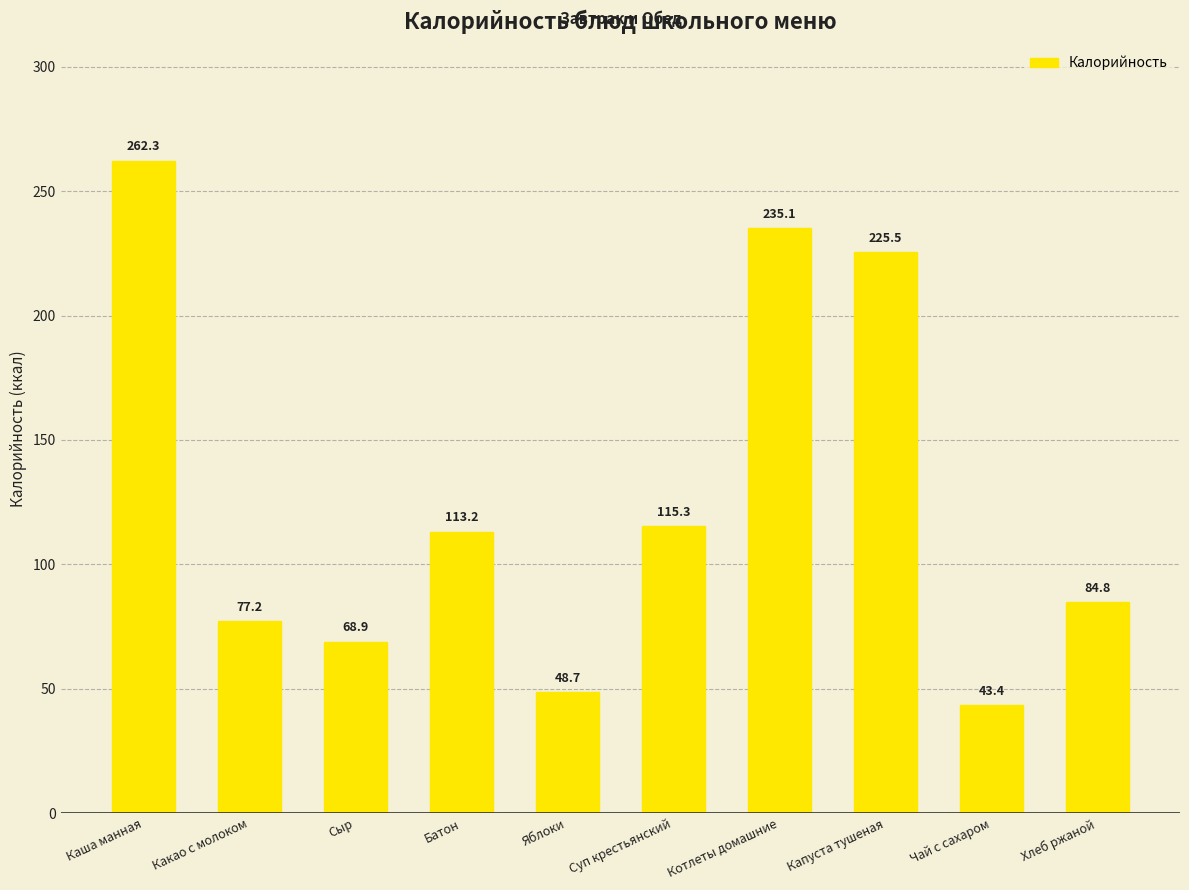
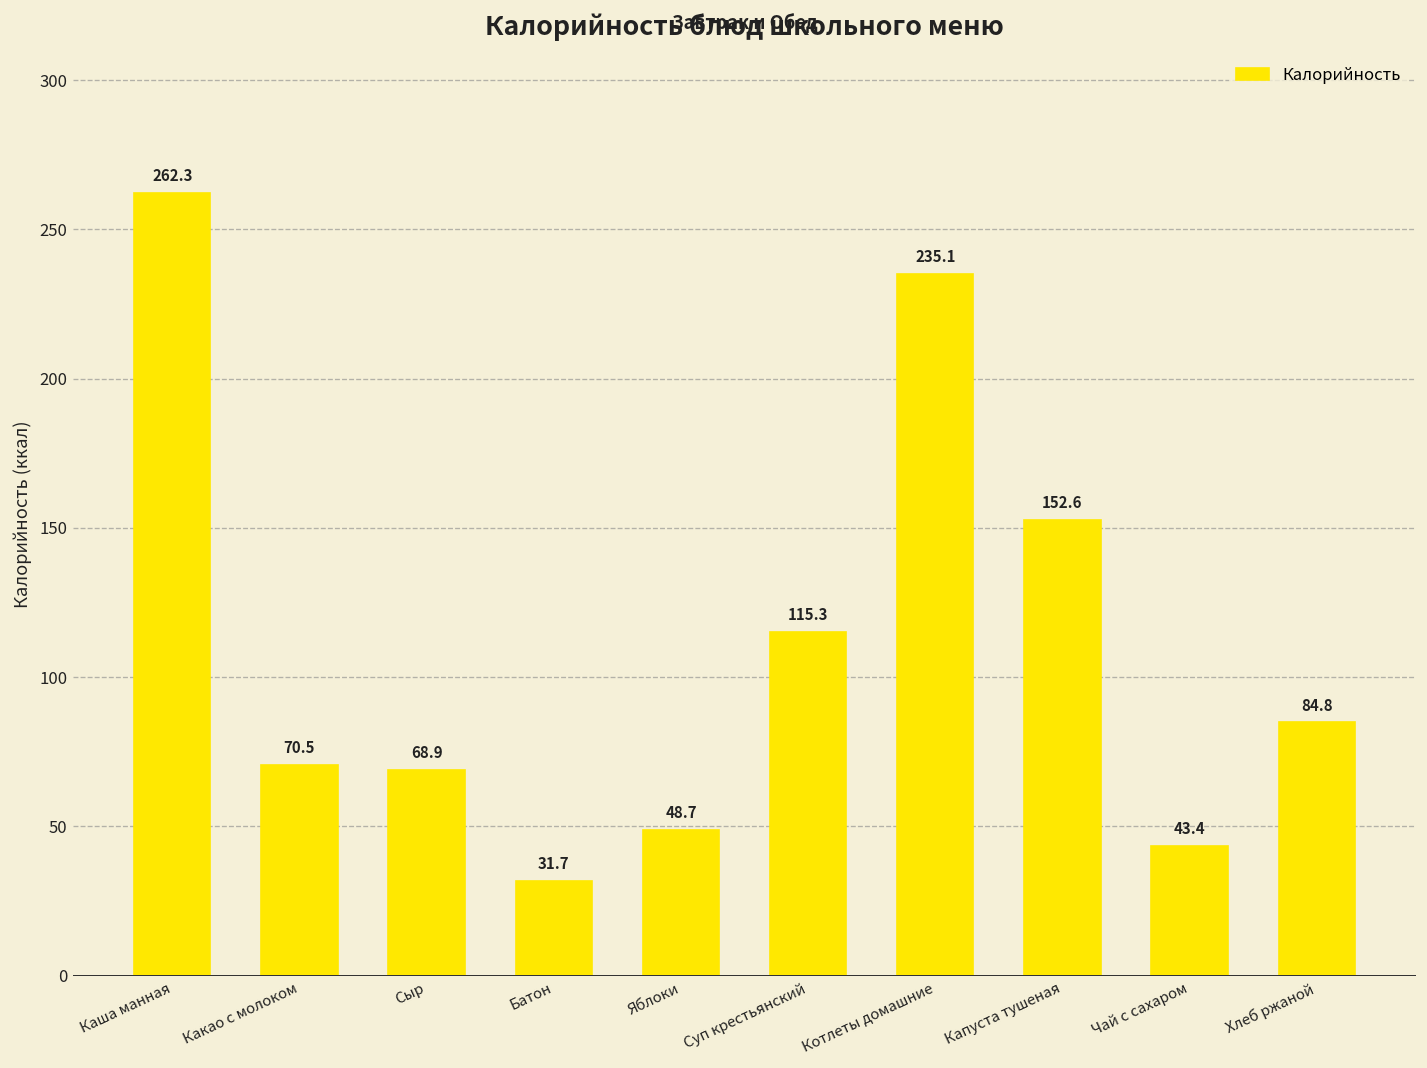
Какао с молоком: 77.2 -> 70.5
Батон: 113.2 -> 31.7
Капуста тушеная: 225.5 -> 152.6
